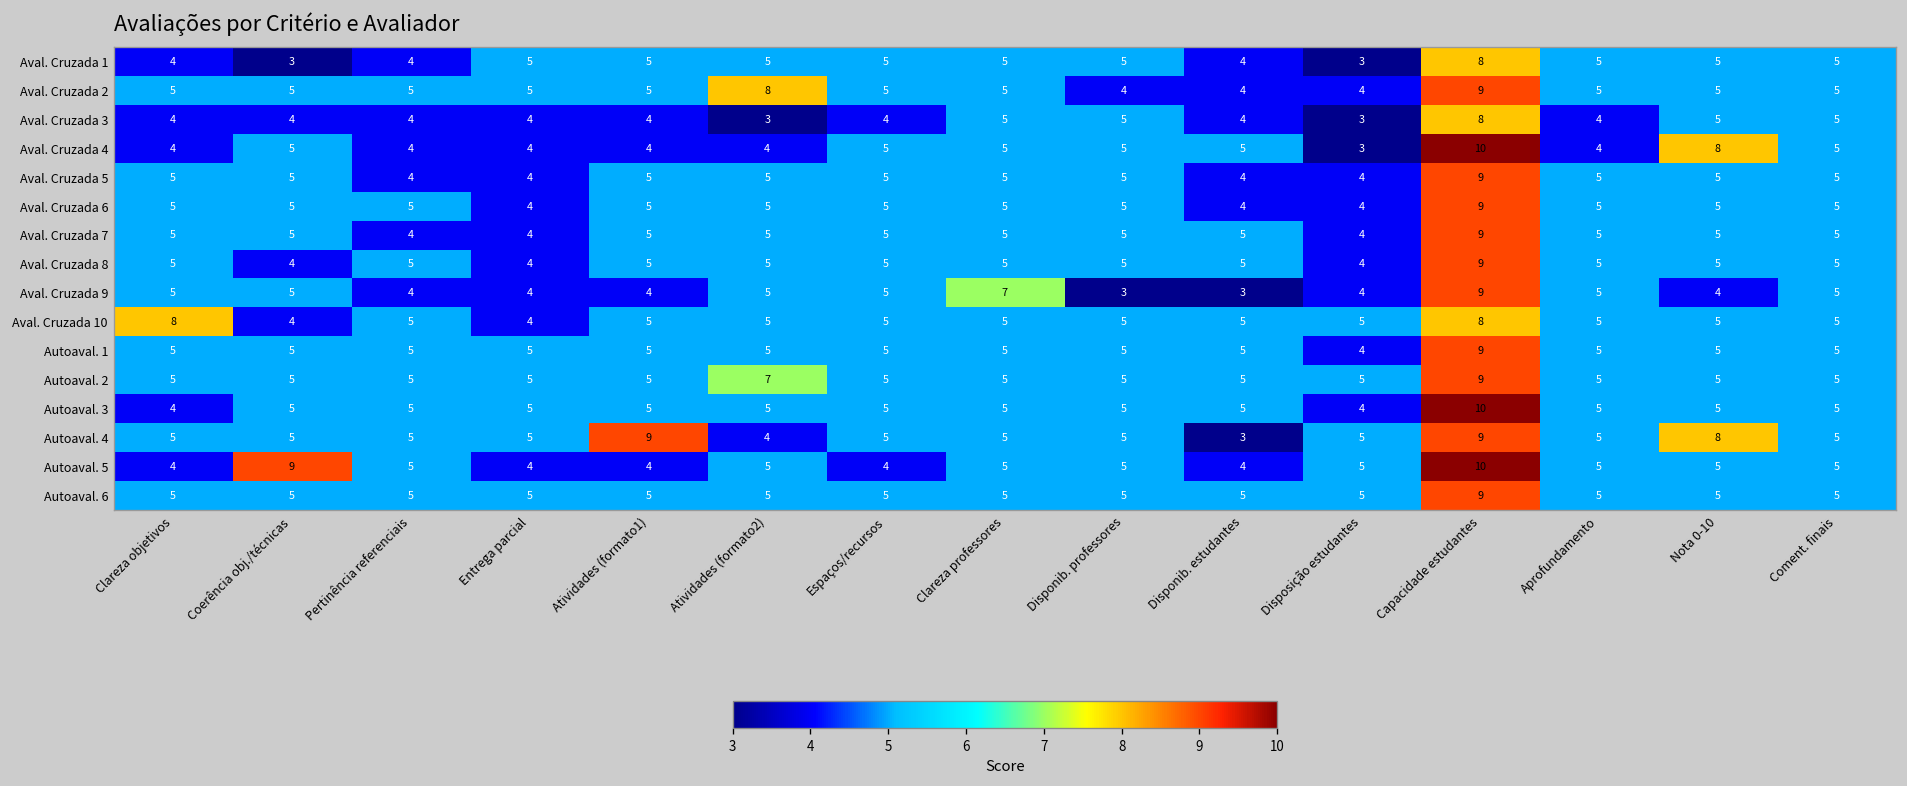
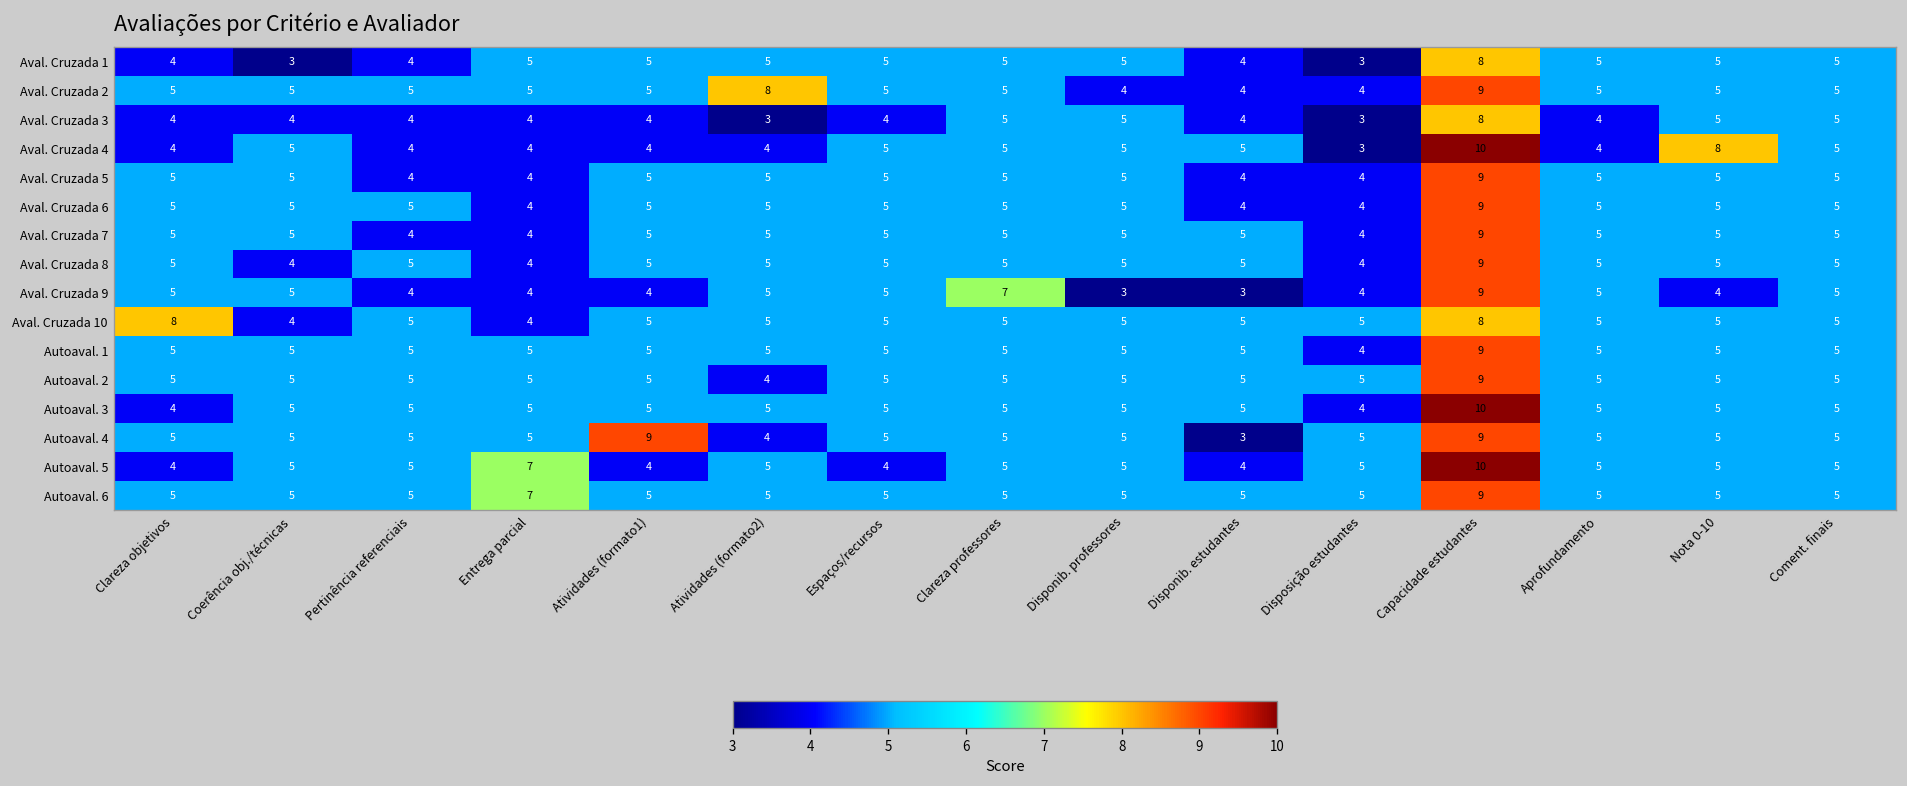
Autoaval. 2, Atividades (formato2): 7 -> 4
Autoaval. 4, Nota 0-10: 8 -> 5
Autoaval. 5, Coerência obj./técnicas: 9 -> 5
Autoaval. 5, Entrega parcial: 4 -> 7
Autoaval. 6, Entrega parcial: 5 -> 7
